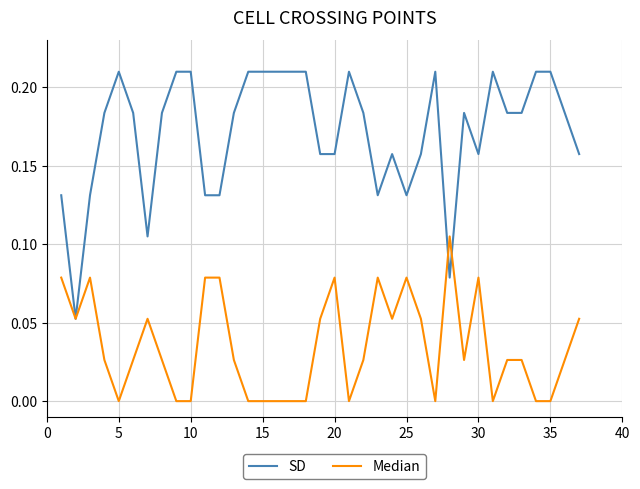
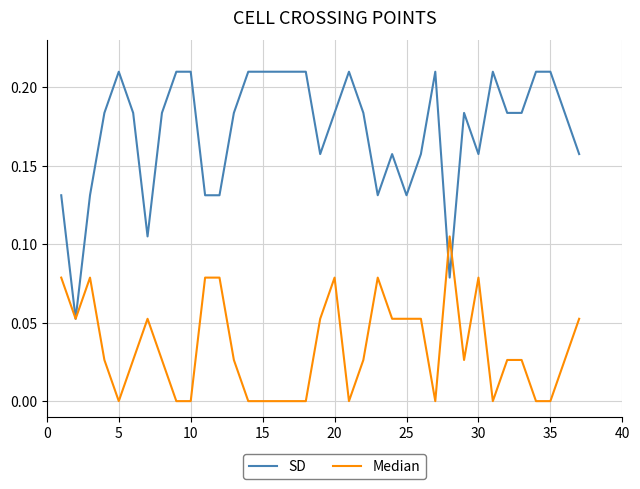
SD, 20: 0.158 -> 0.184
Median, 25: 0.079 -> 0.053
